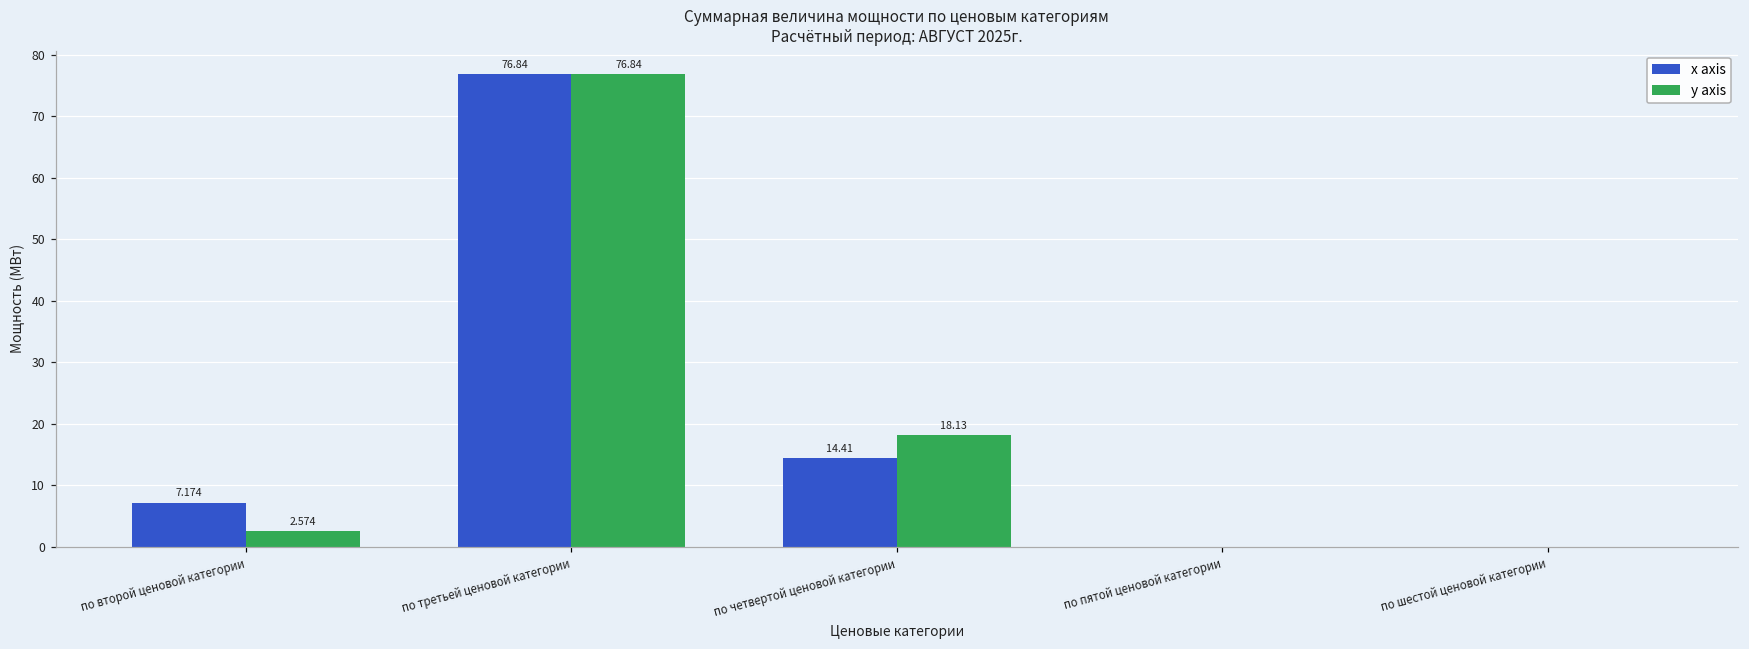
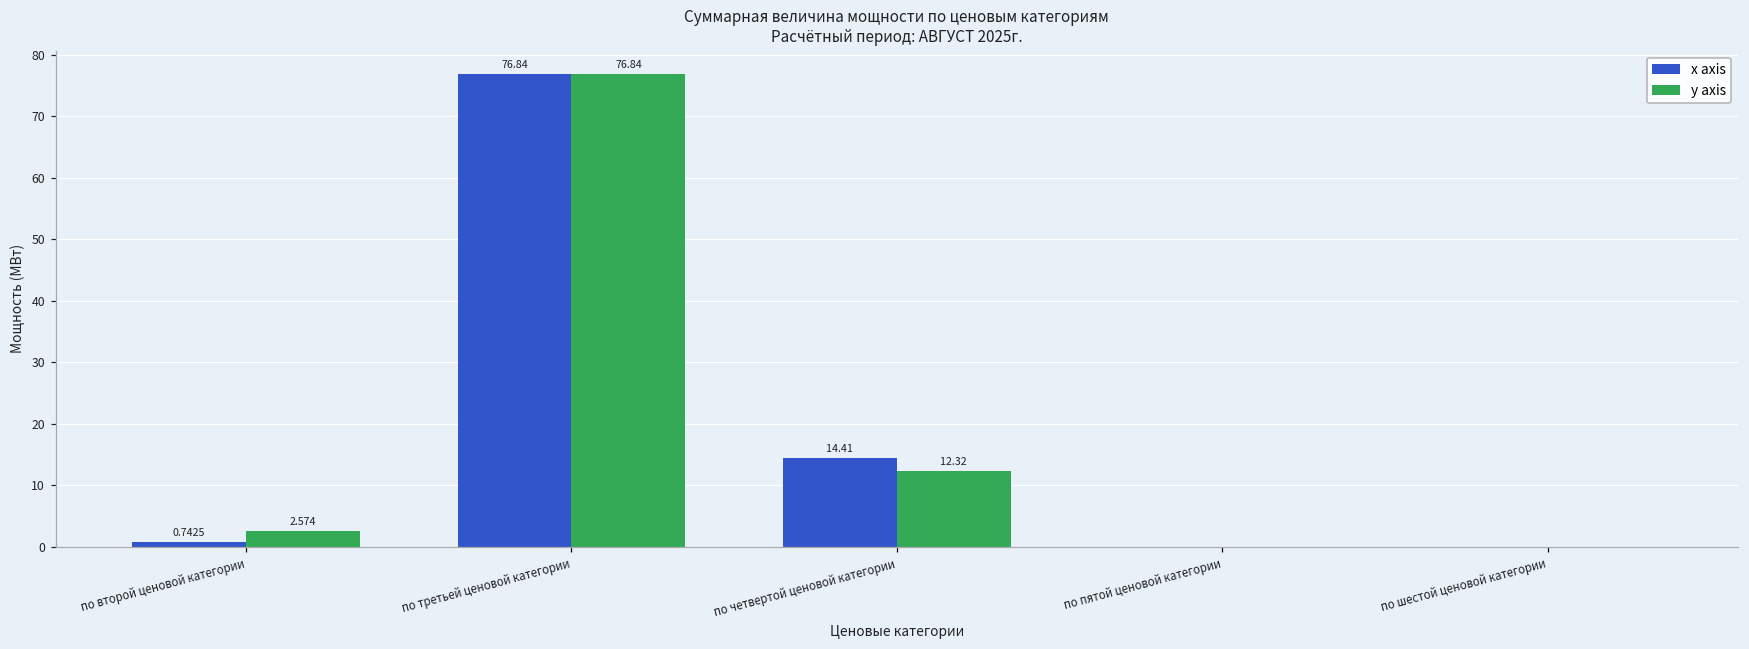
x axis, по второй ценовой категории: 7.174 -> 0.7425
y axis, по четвертой ценовой категории: 18.13 -> 12.32
